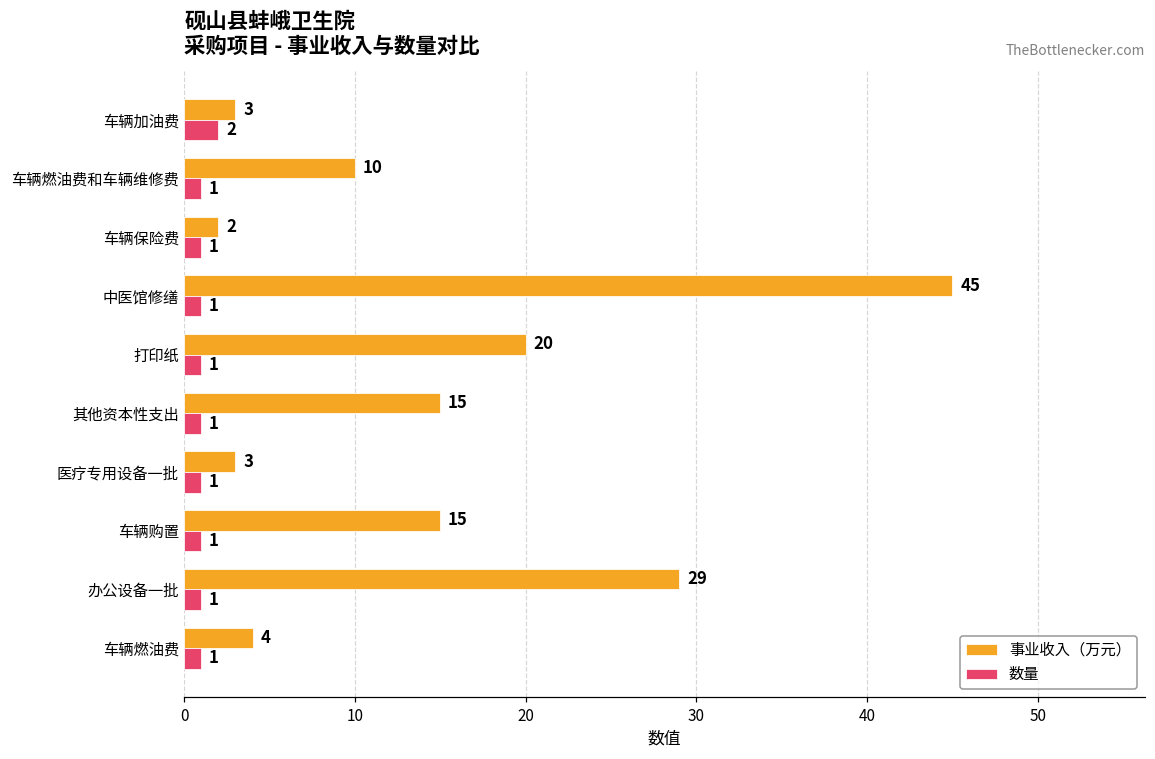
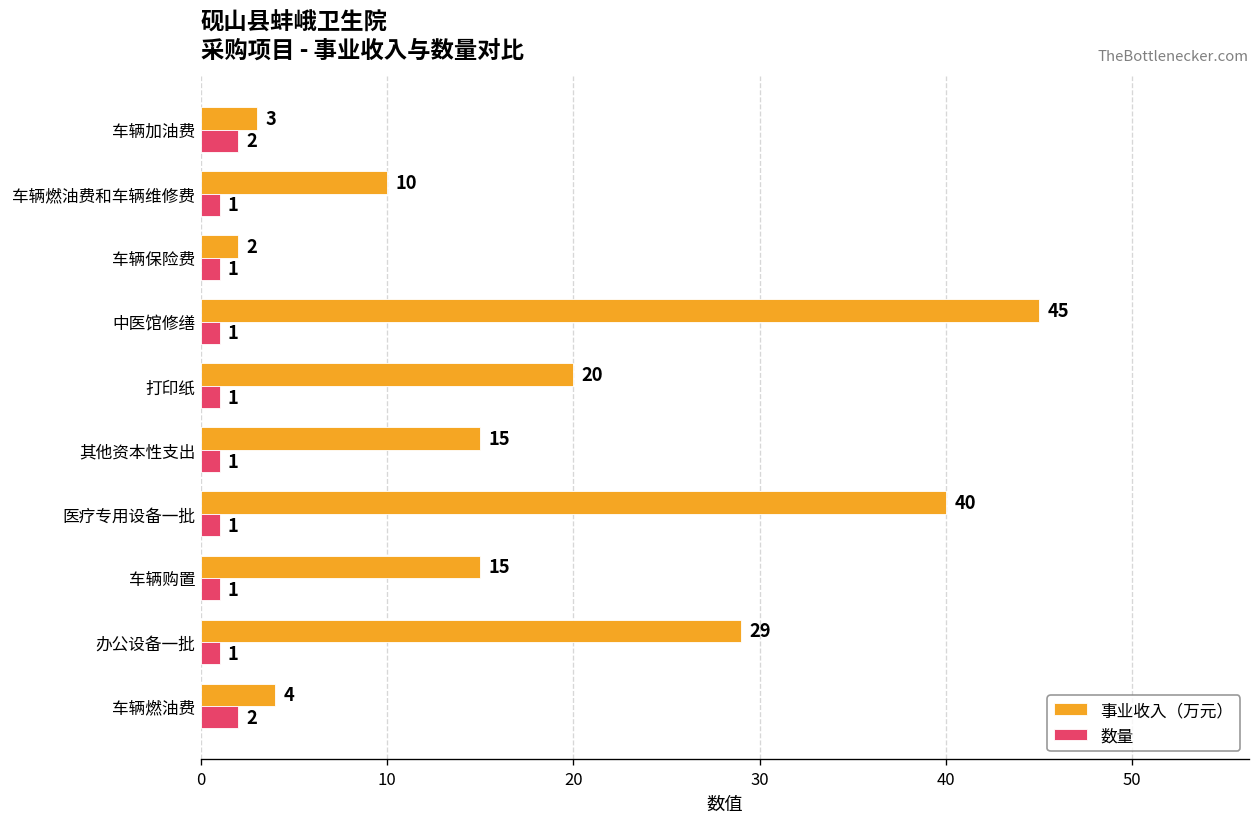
事业收入（万元）, 医疗专用设备一批: 3 -> 40
数量, 车辆燃油费: 1 -> 2
